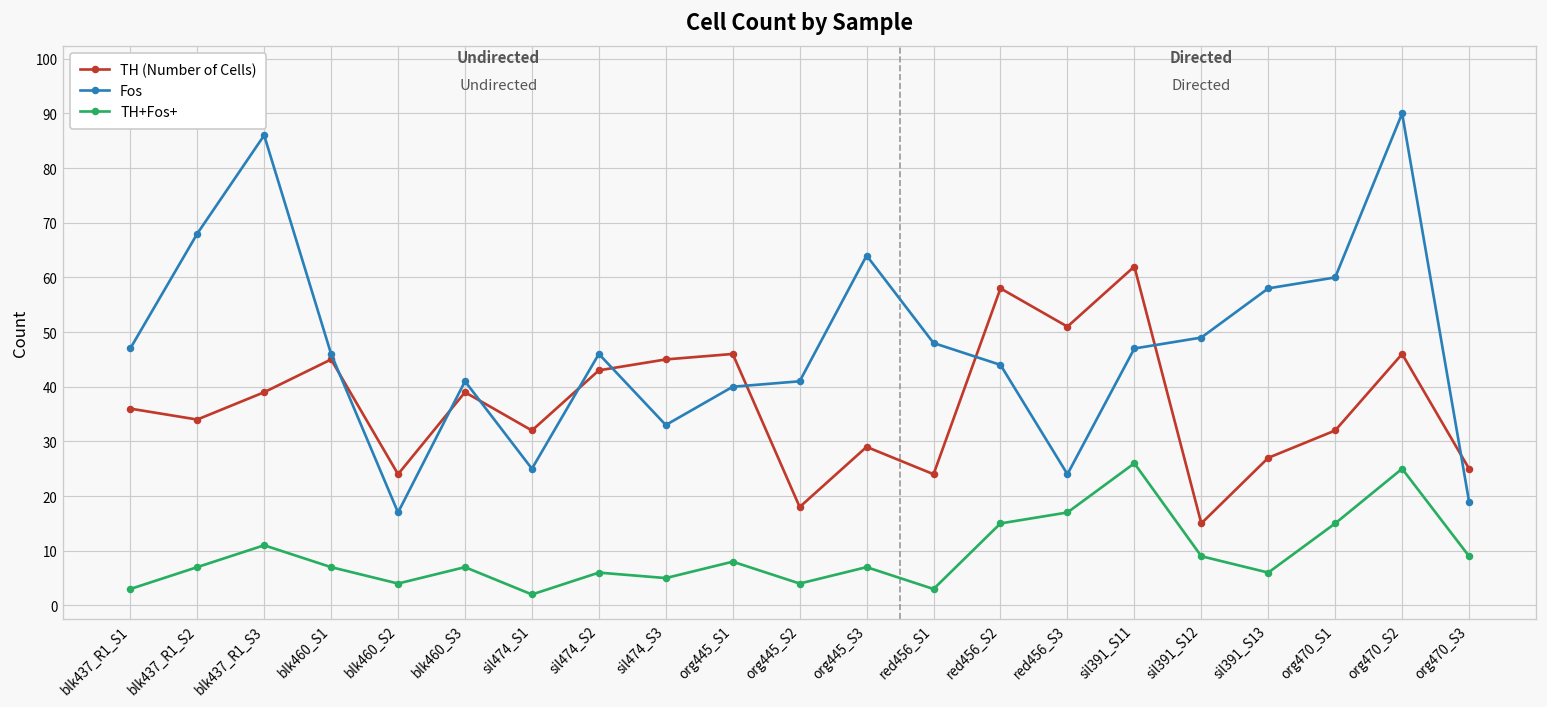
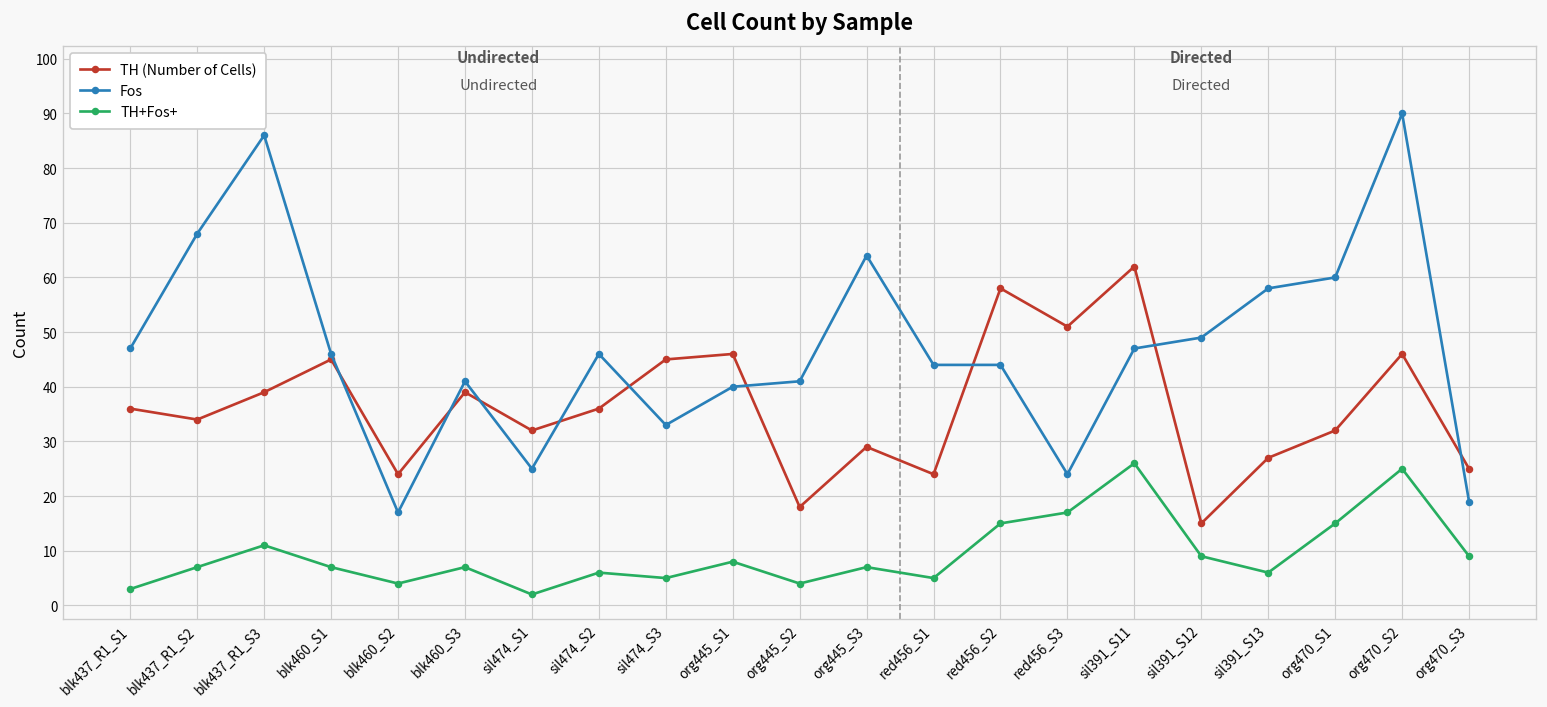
TH (Number of Cells), sil474_S2: 43 -> 36
Fos, red456_S1: 48 -> 44
TH+Fos+, red456_S1: 3 -> 5
